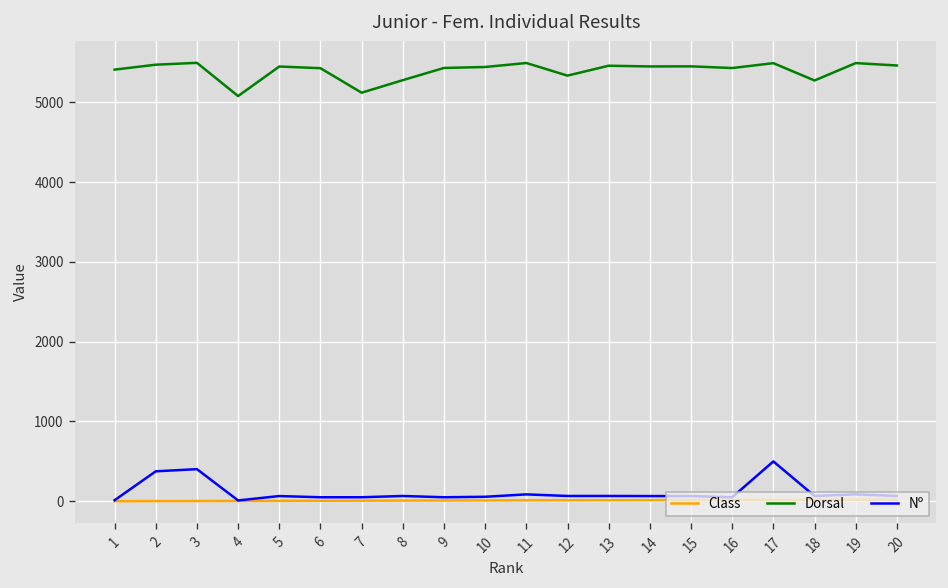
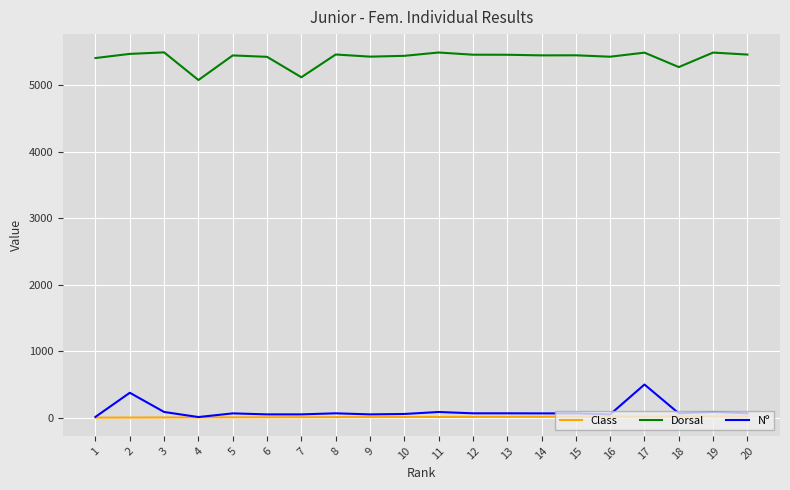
Nº, 3: 400 -> 100
Dorsal, 8: 5300 -> 5500
Dorsal, 12: 5300 -> 5500
